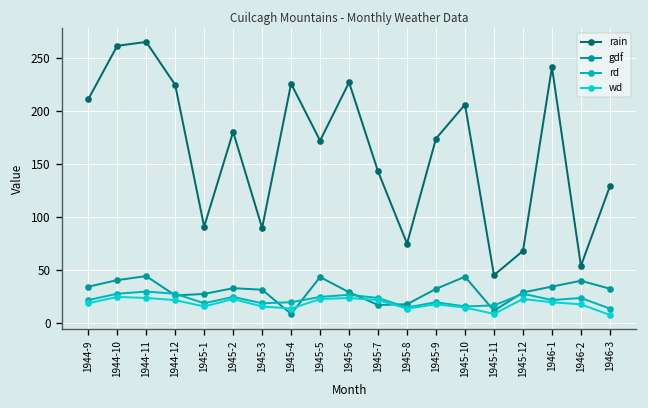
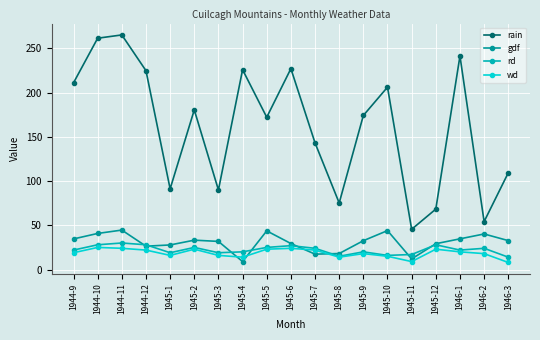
rain, 1946-3: 130 -> 110
